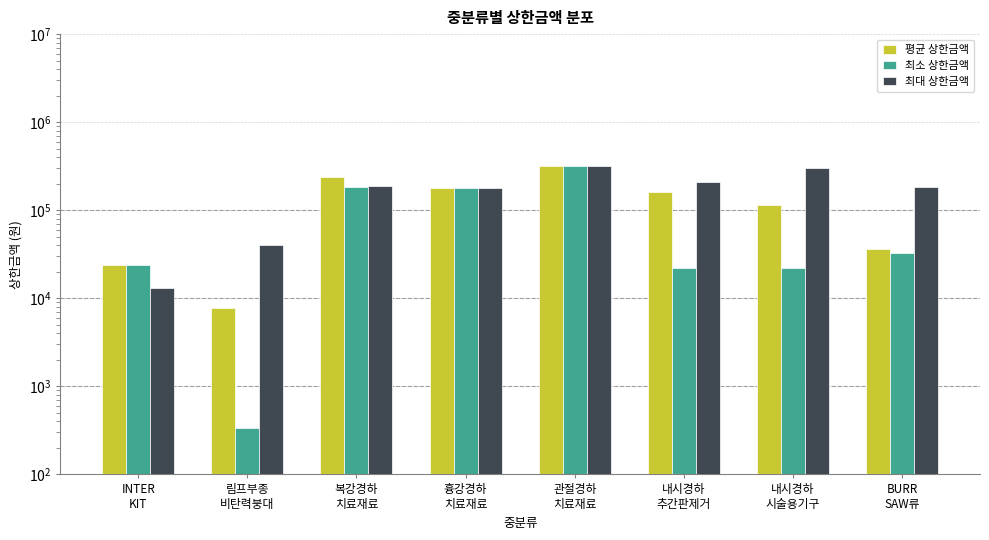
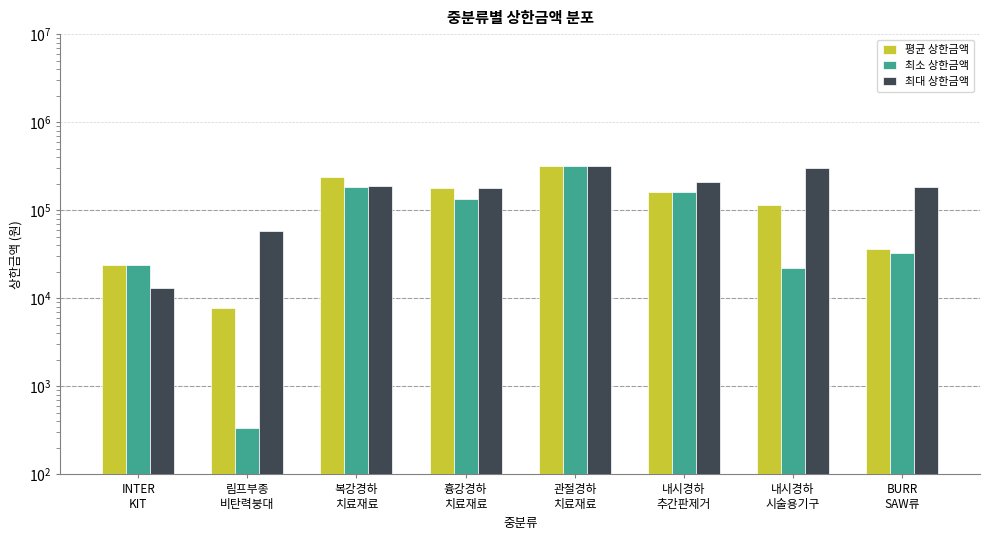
최대 상한금액, 림프부종 비탄력붕대: 40000 -> 60000
최소 상한금액, 흉강경하 치료재료: 180000 -> 130000
최소 상한금액, 내시경하 추간판제거: 22000 -> 160000
